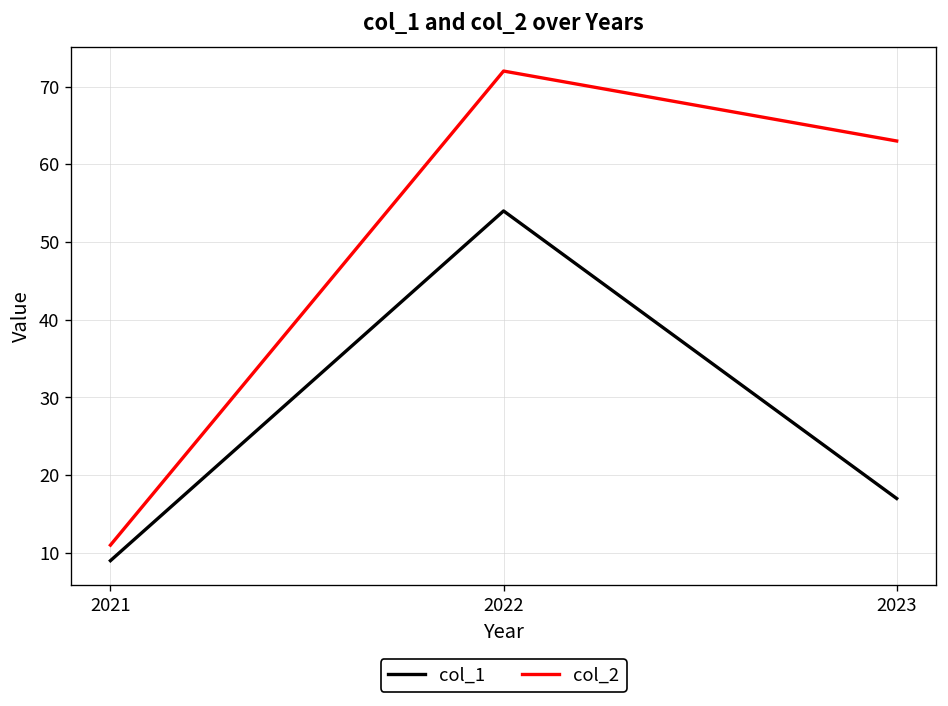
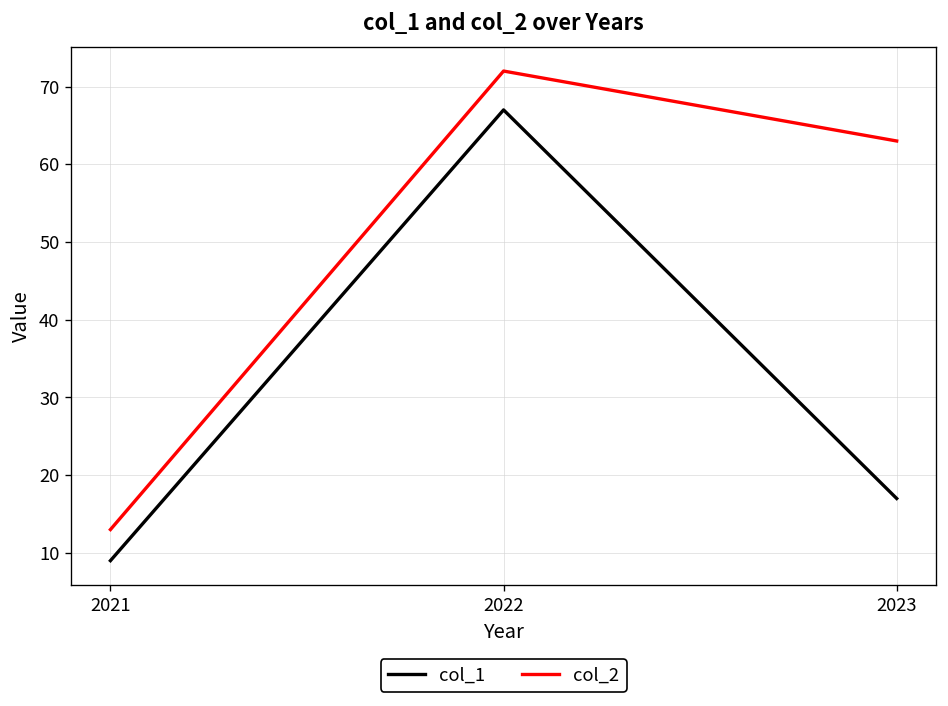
col_2, 2021: 11 -> 13
col_1, 2022: 54 -> 67
